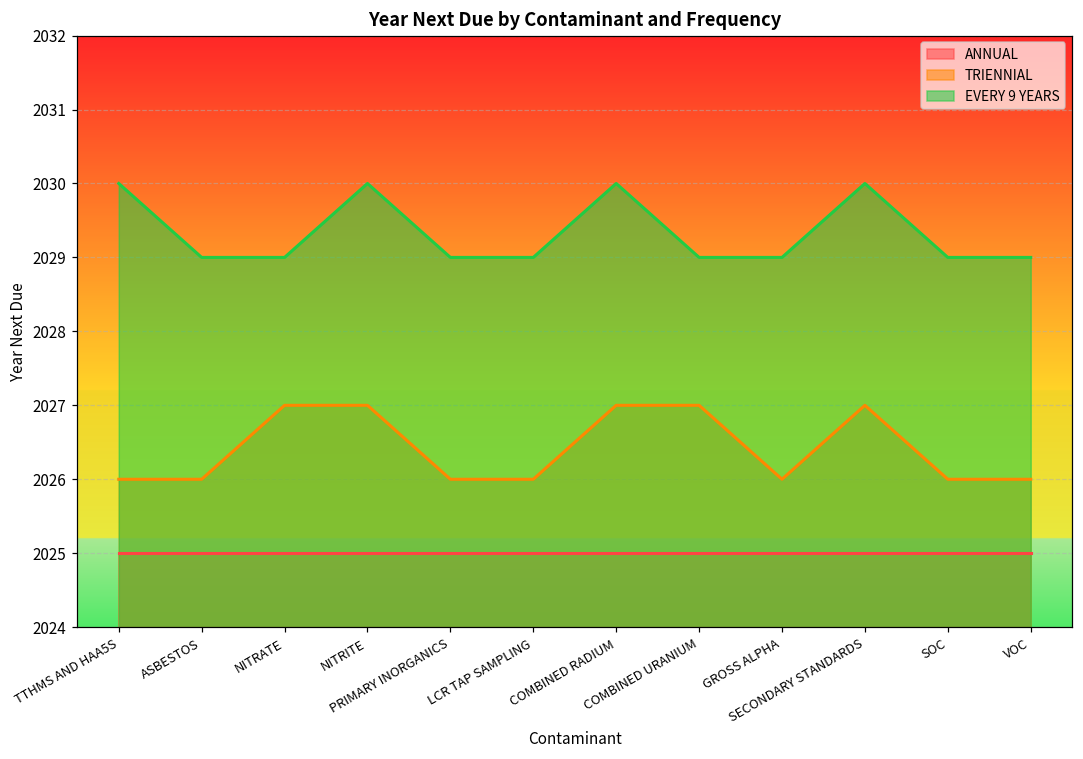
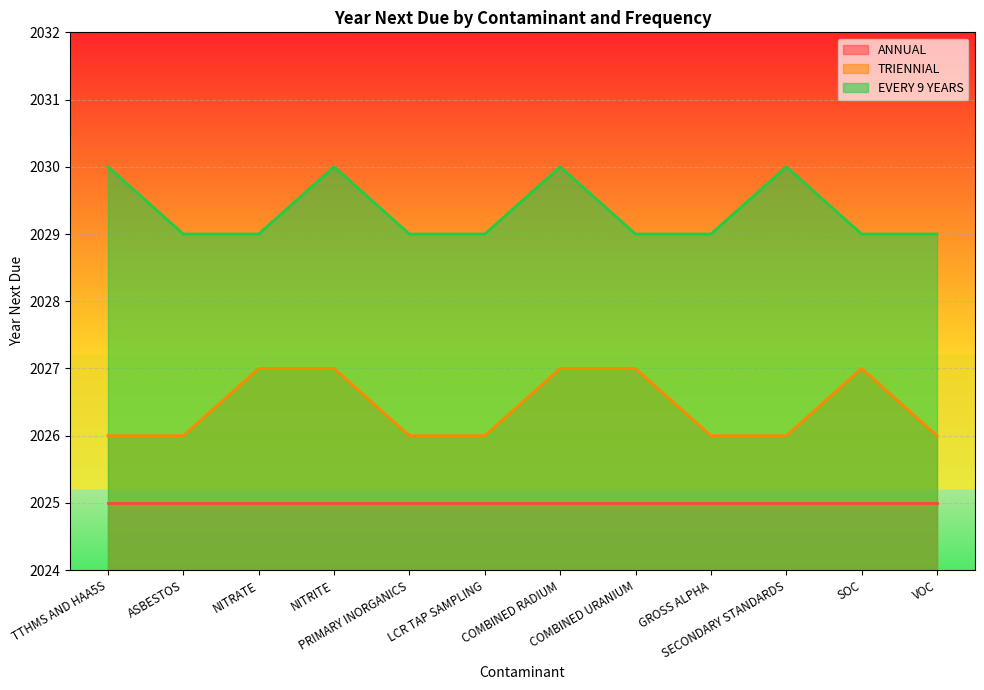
TRIENNIAL, SECONDARY STANDARDS: 2027 -> 2026
TRIENNIAL, SOC: 2026 -> 2027
